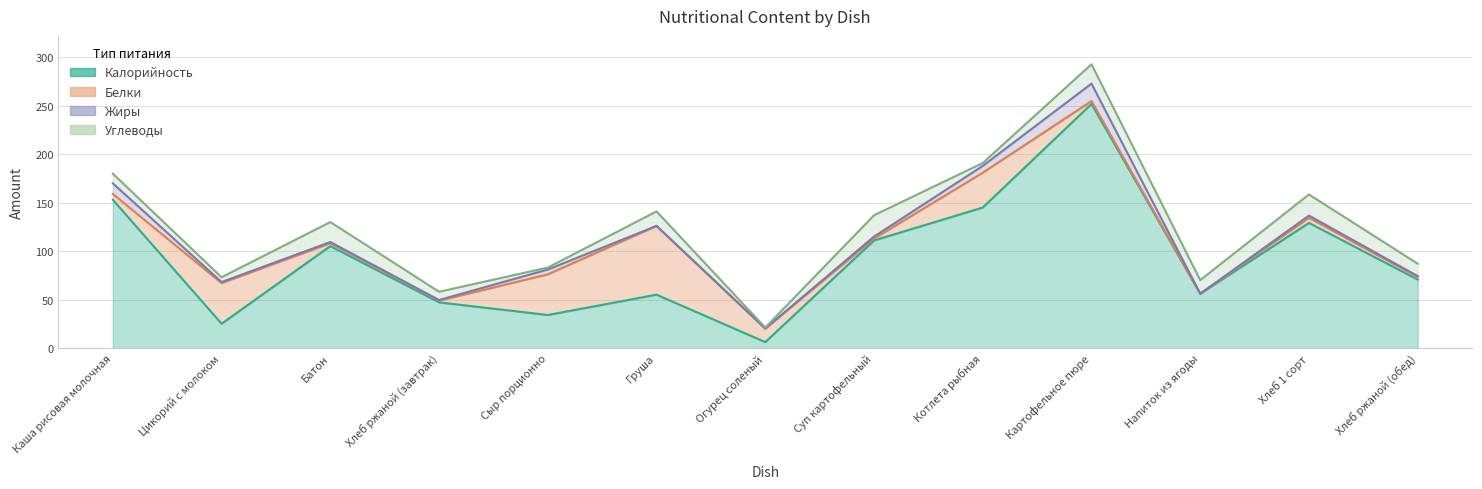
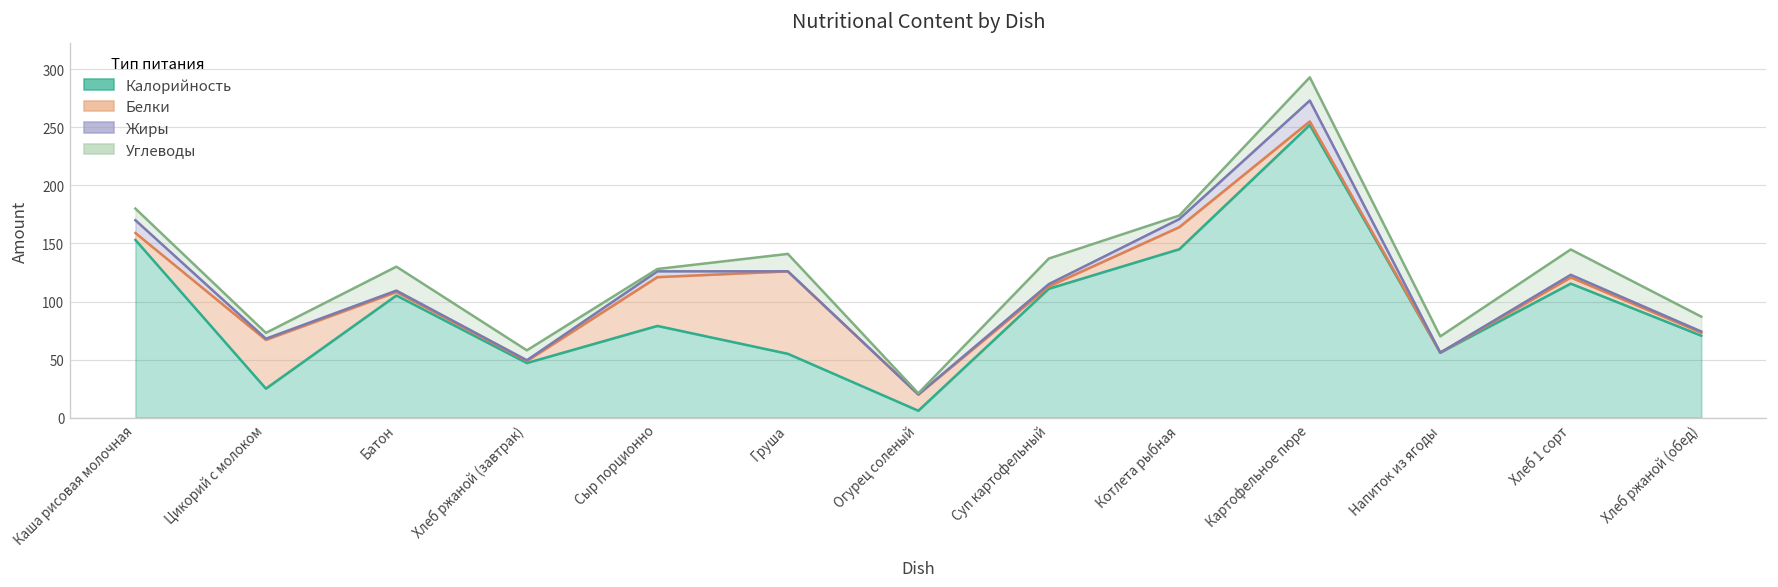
Калорийность, Сыр порционно: 30 -> 80
Белки, Котлета рыбная: 40 -> 20
Калорийность, Хлеб 1 сорт: 130 -> 120
